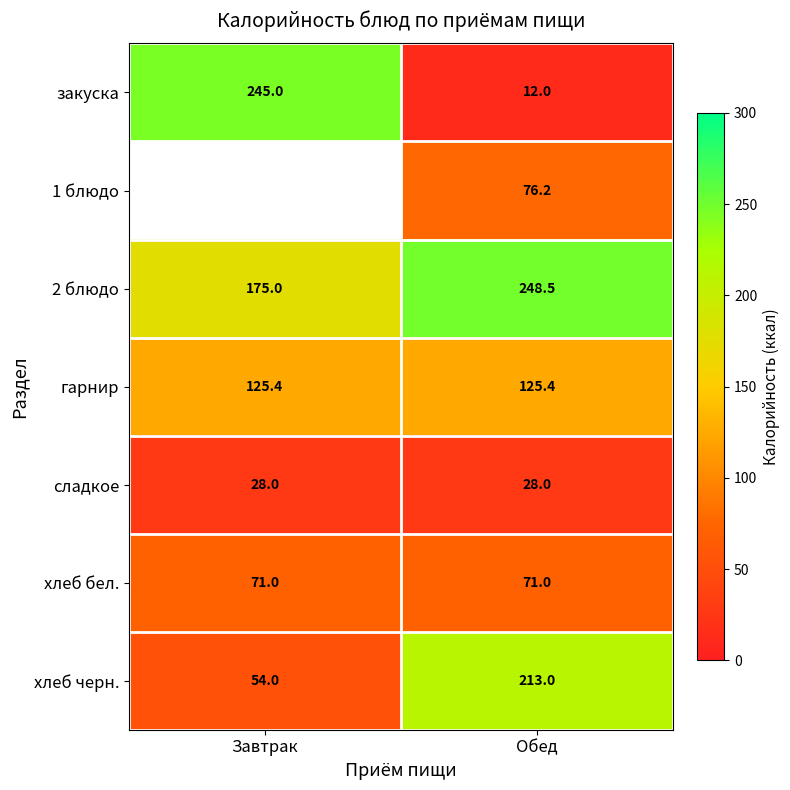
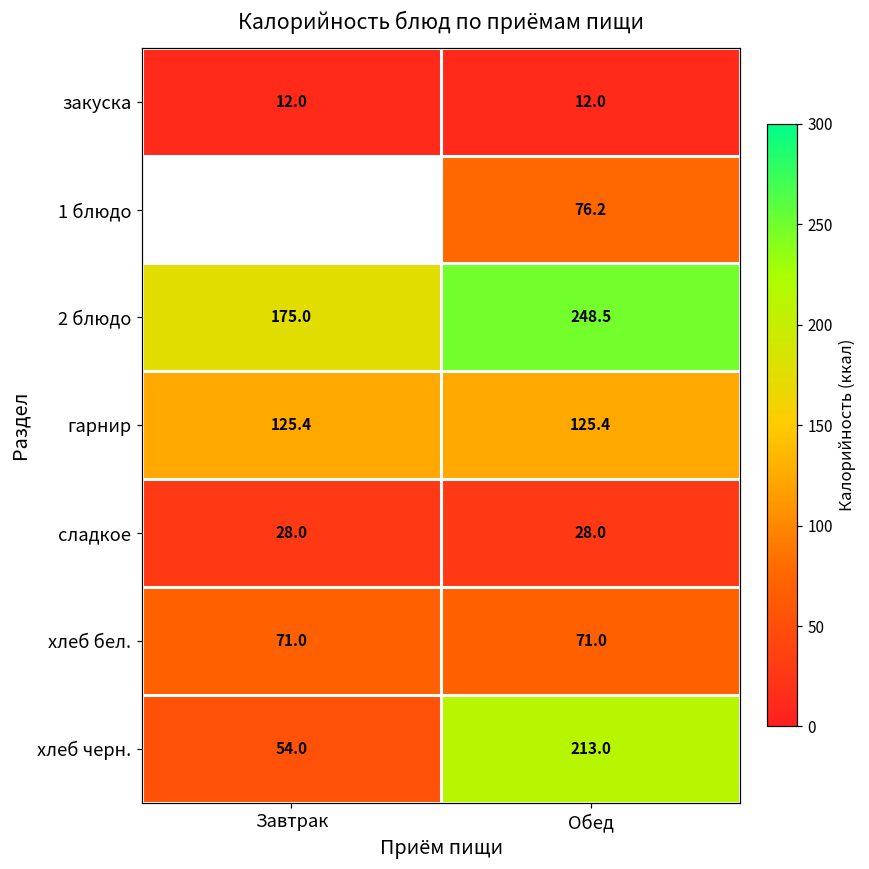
закуска, Завтрак: 245.0 -> 12.0
